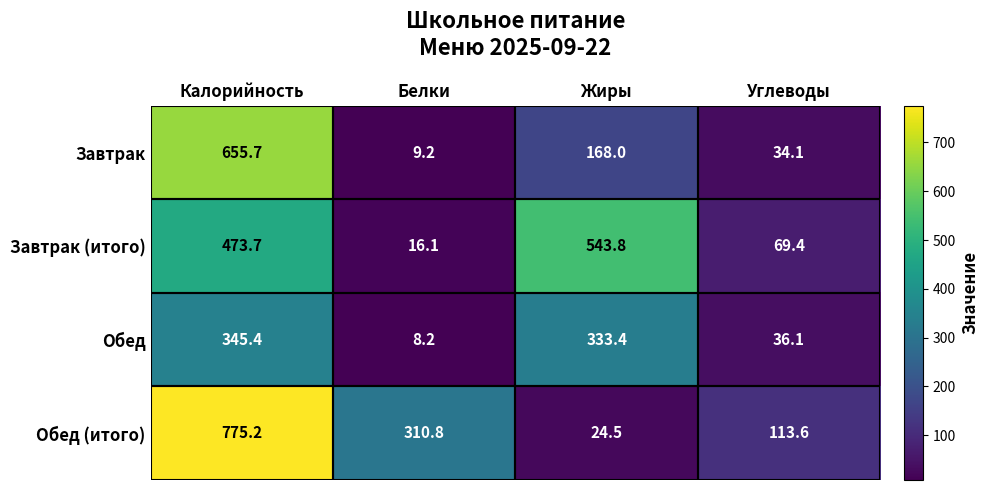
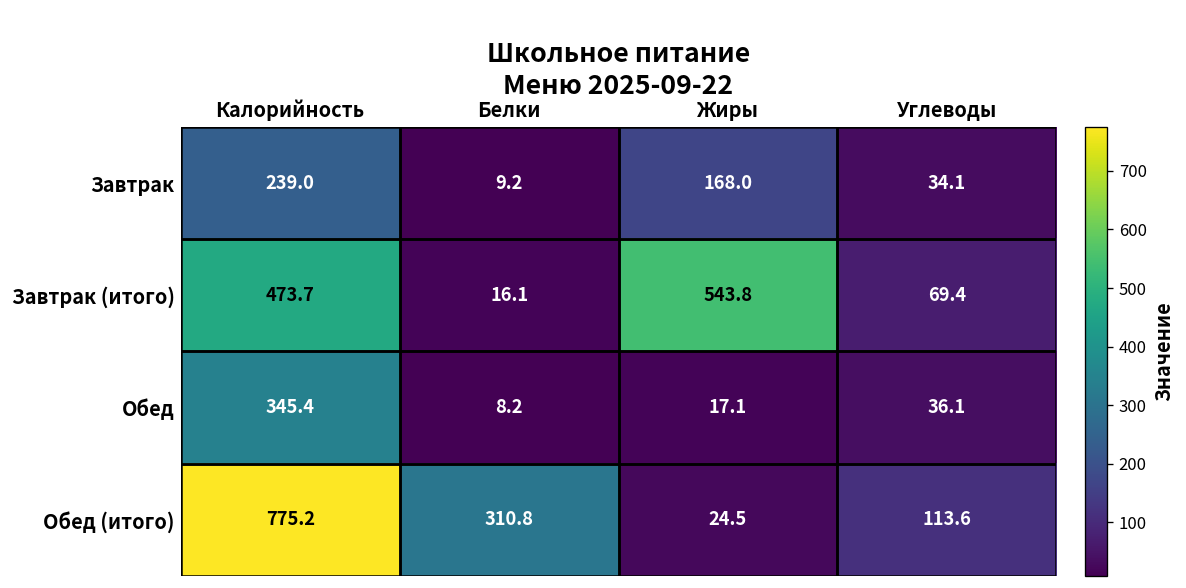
Завтрак, Калорийность: 655.7 -> 239.0
Обед, Жиры: 333.4 -> 17.1
